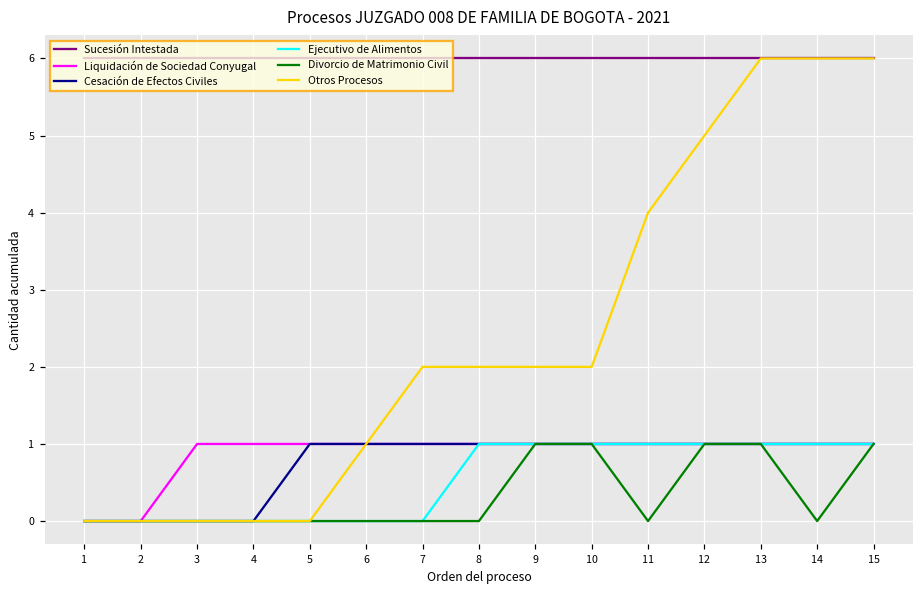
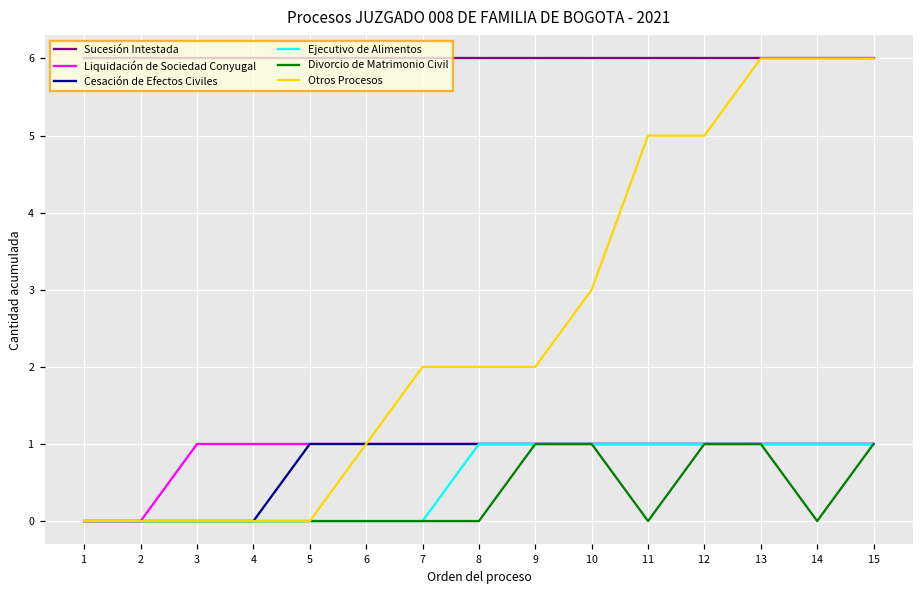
Otros Procesos, 10: 2 -> 3
Otros Procesos, 11: 4 -> 5
